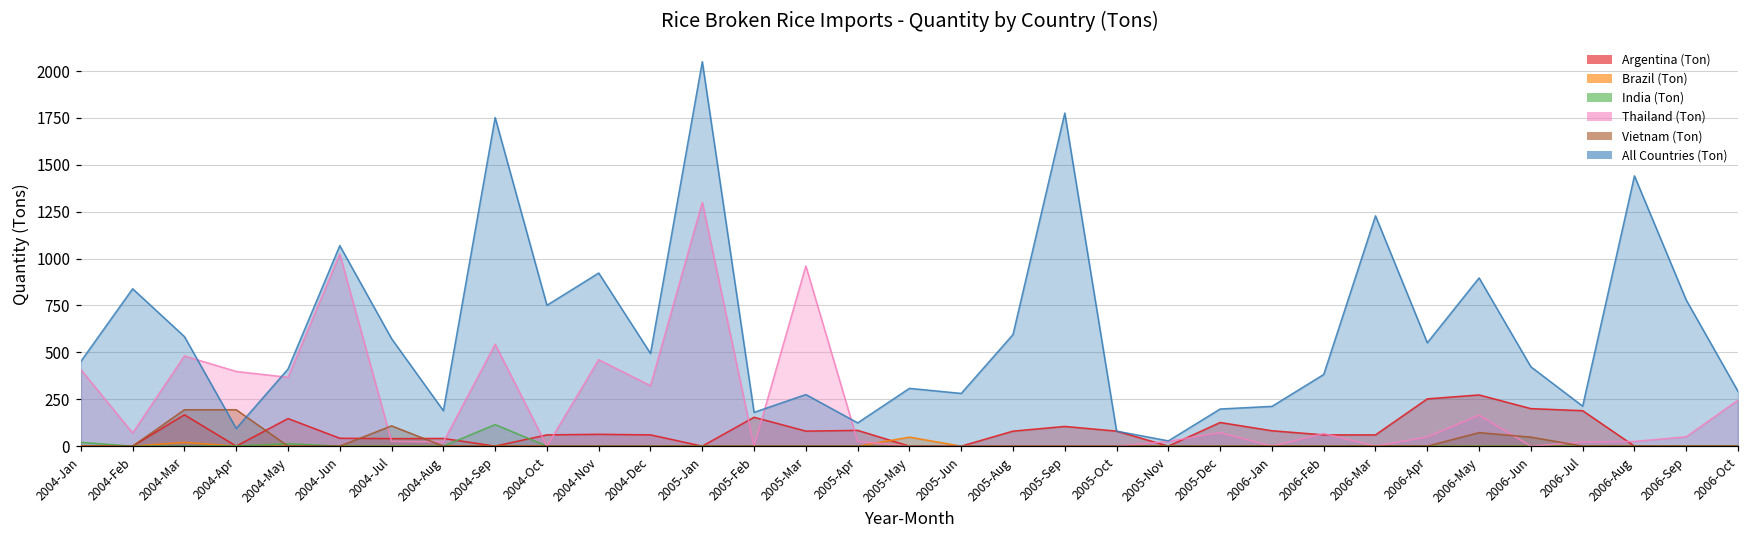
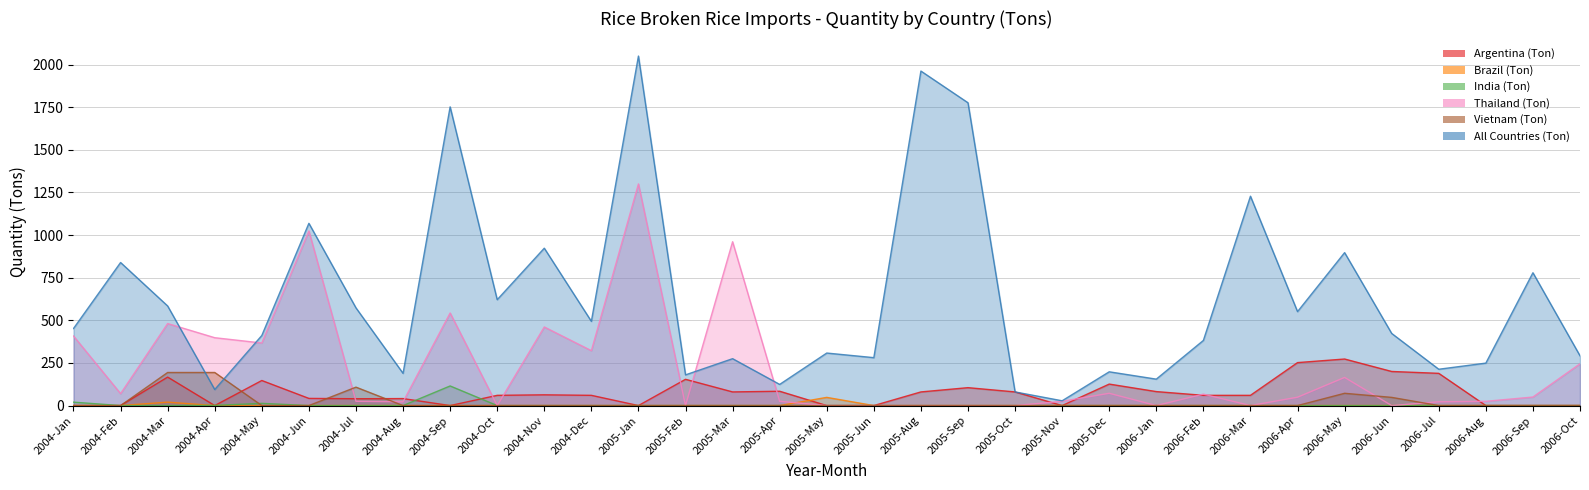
All Countries (Ton), 2004-Oct: 750 -> 620
All Countries (Ton), 2005-Aug: 600 -> 1960
All Countries (Ton), 2006-Jan: 210 -> 160
All Countries (Ton), 2006-Aug: 1440 -> 250
